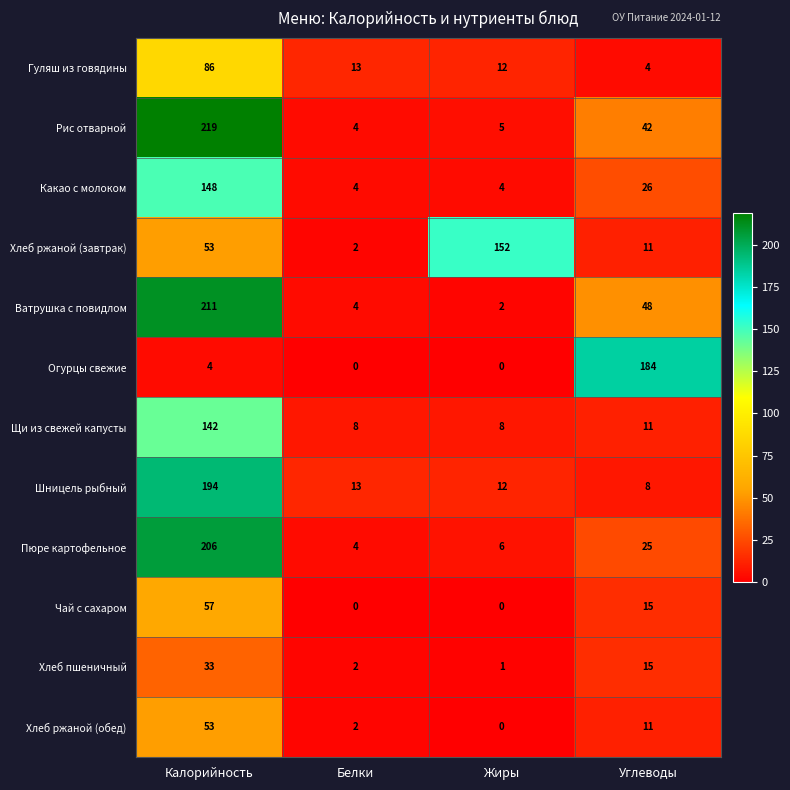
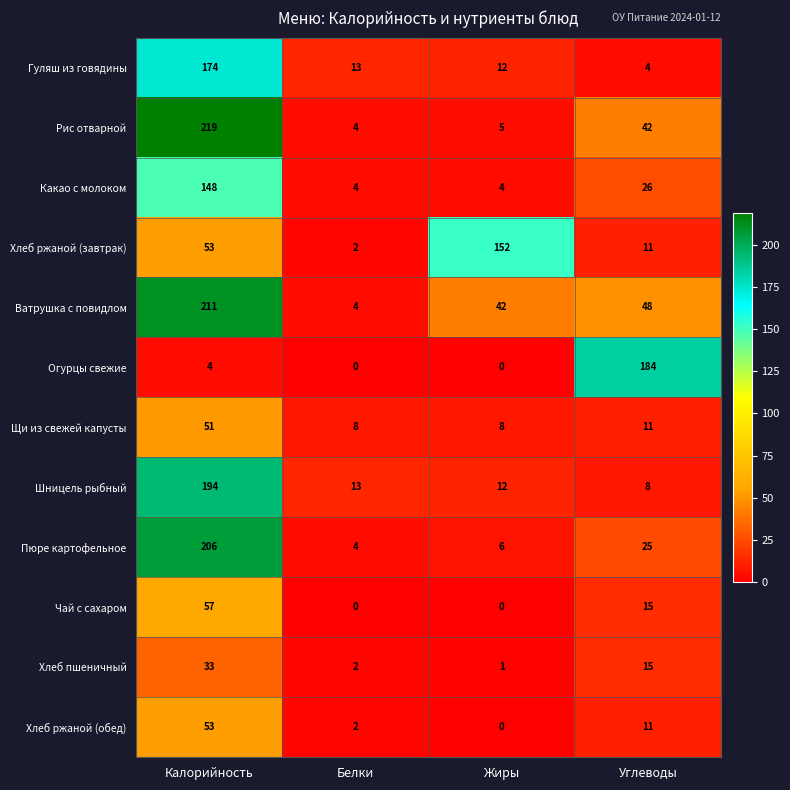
Гуляш из говядины, Калорийность: 86 -> 174
Ватрушка с повидлом, Жиры: 2 -> 42
Щи из свежей капусты, Калорийность: 142 -> 51
